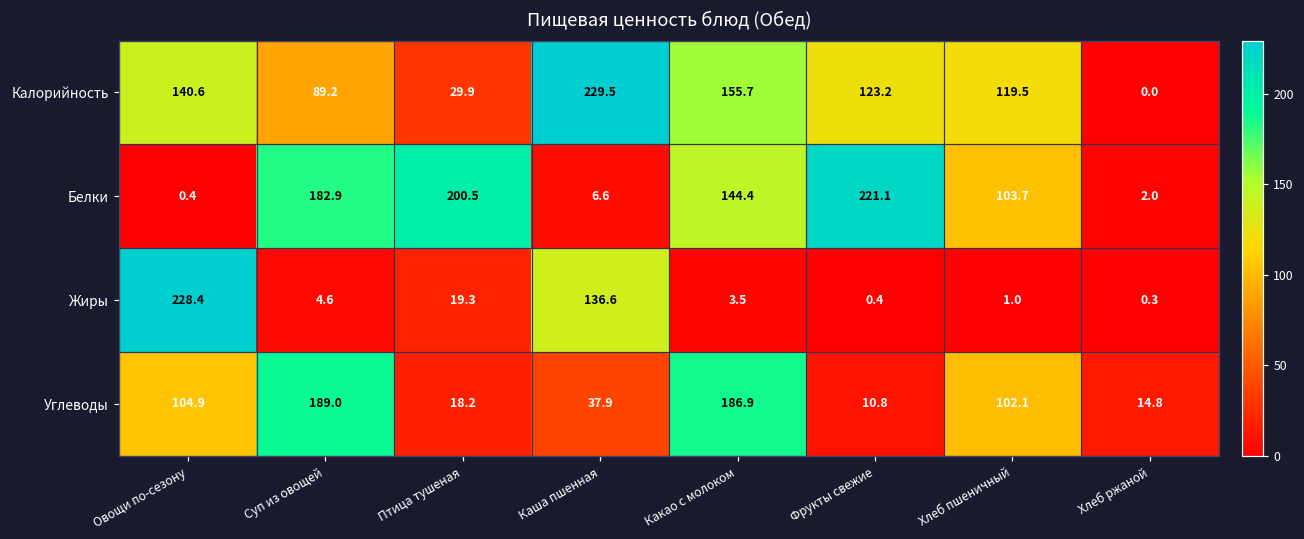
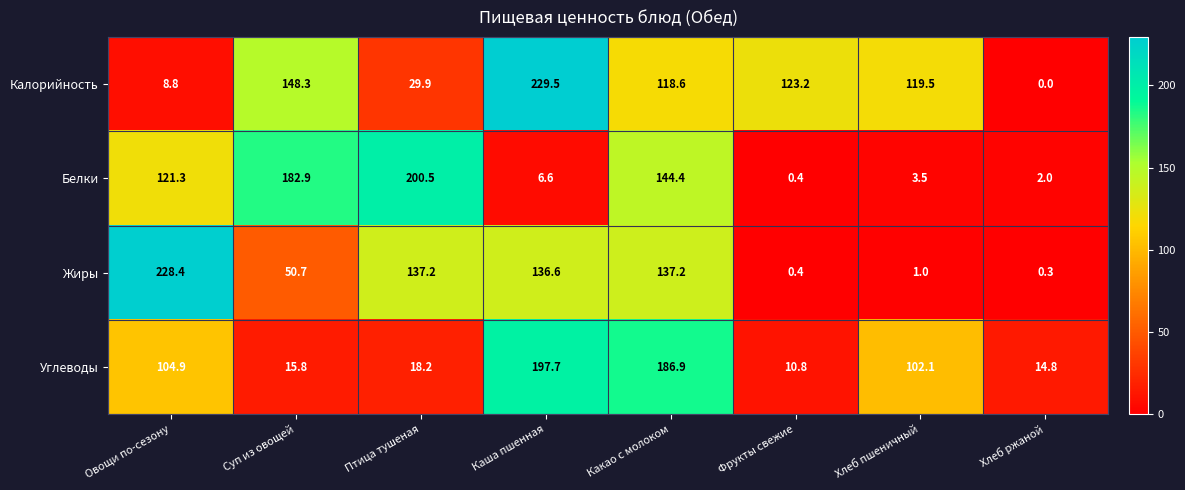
Калорийность, Овощи по-сезону: 140.6 -> 8.8
Калорийность, Суп из овощей: 89.2 -> 148.3
Калорийность, Какао с молоком: 155.7 -> 118.6
Белки, Овощи по-сезону: 0.4 -> 121.3
Белки, Фрукты свежие: 221.1 -> 0.4
Белки, Хлеб пшеничный: 103.7 -> 3.5
Жиры, Суп из овощей: 4.6 -> 50.7
Жиры, Птица тушеная: 19.3 -> 137.2
Жиры, Какао с молоком: 3.5 -> 137.2
Углеводы, Суп из овощей: 189.0 -> 15.8
Углеводы, Каша пшенная: 37.9 -> 197.7
